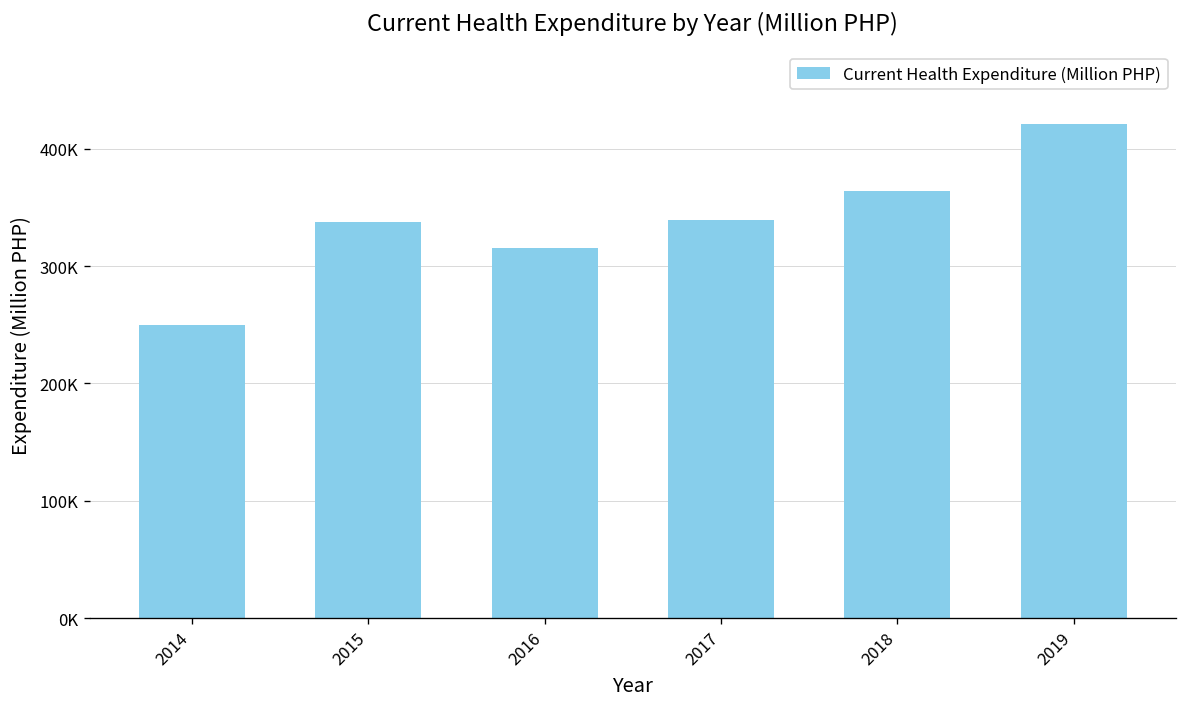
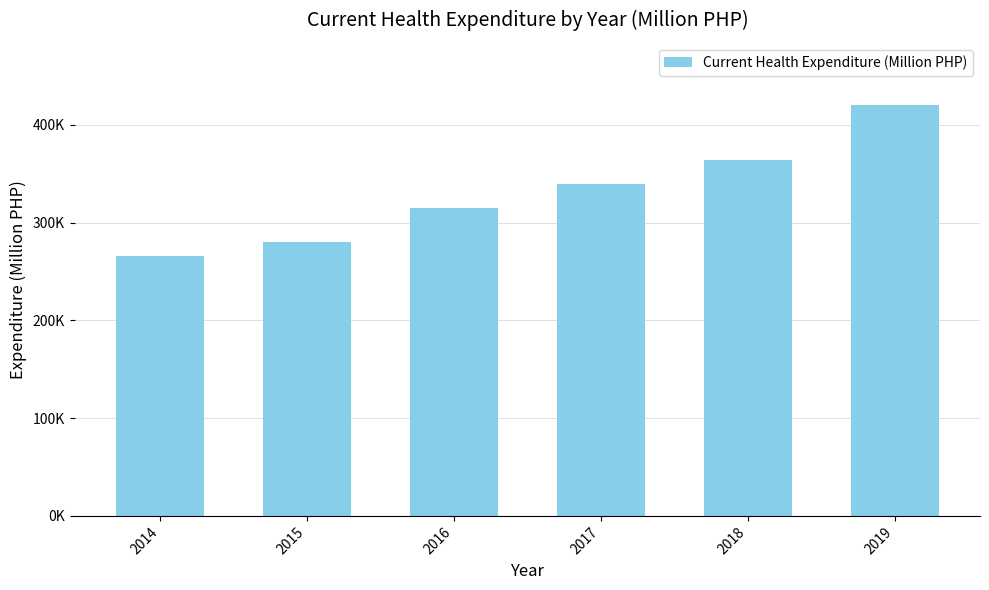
2014: 250000 -> 270000
2015: 340000 -> 280000
